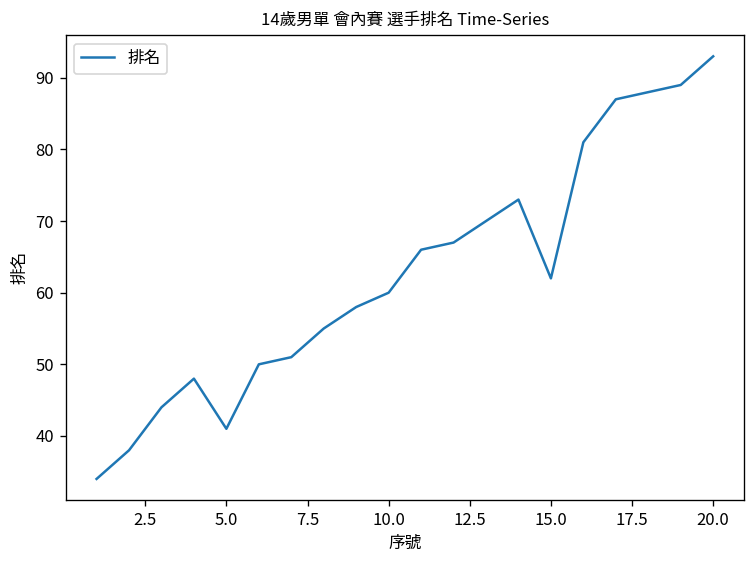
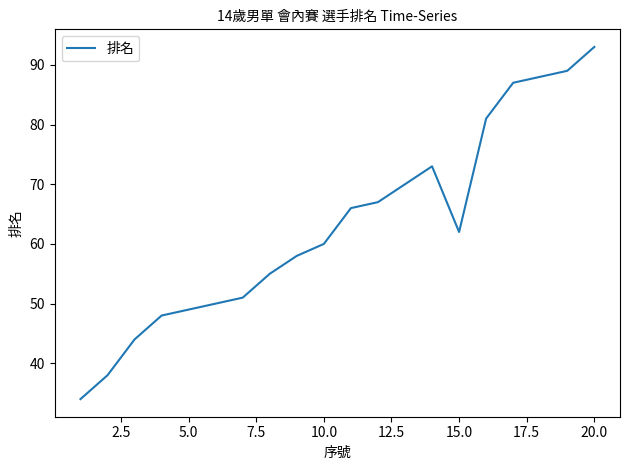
5.0: 41 -> 49
